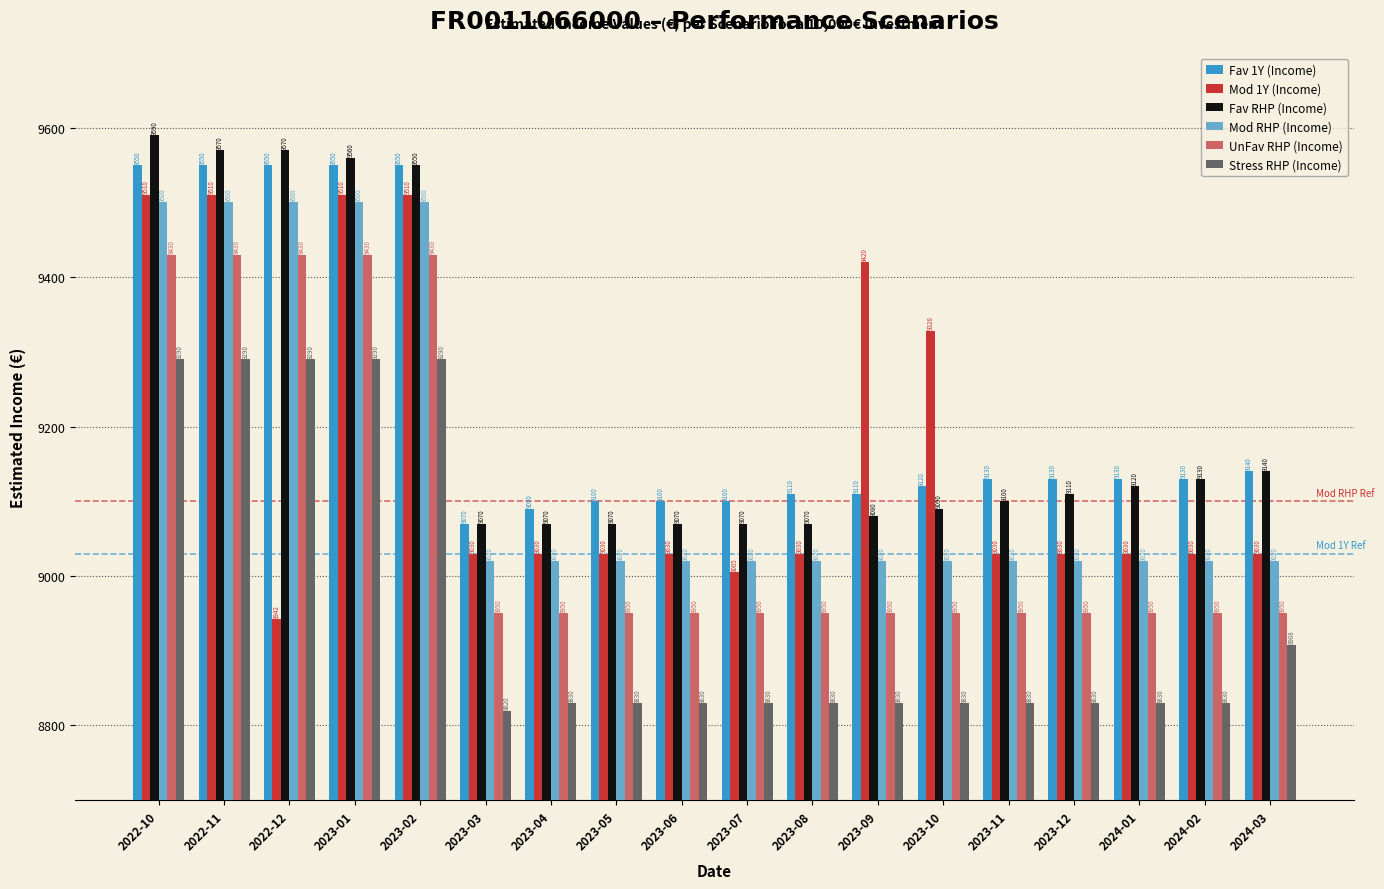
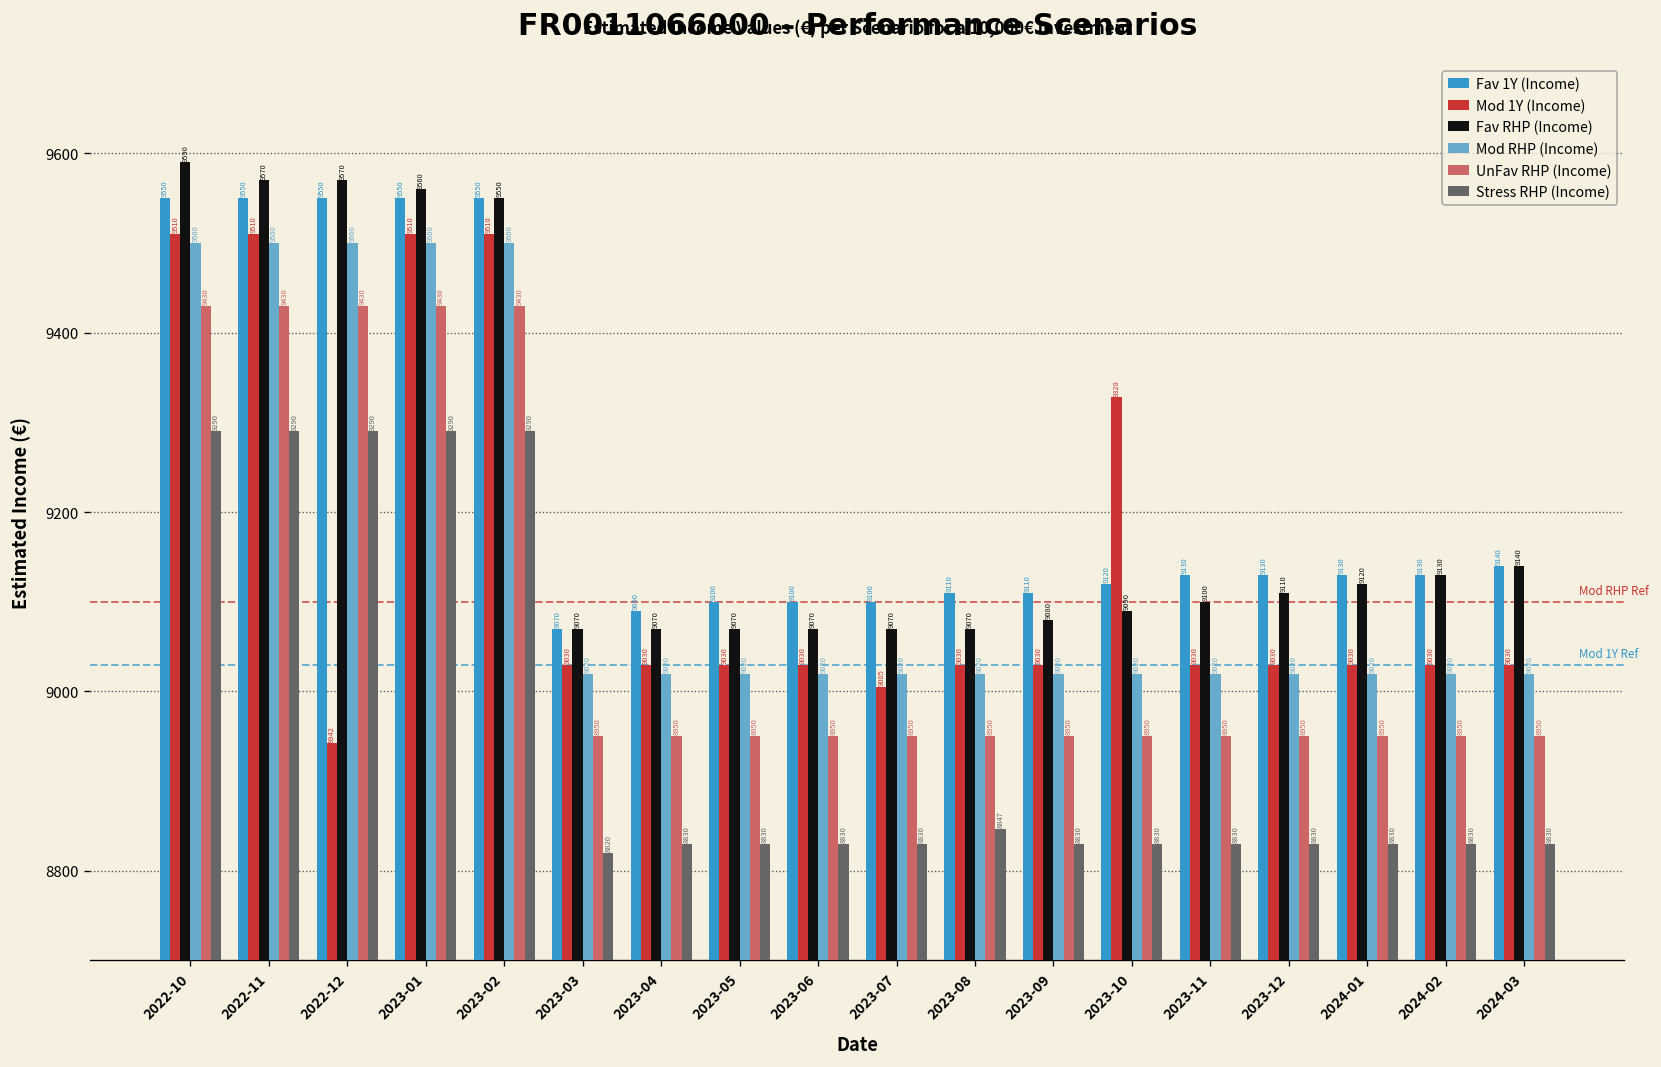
Stress RHP (Income), 2023-08: 8830 -> 8847
Mod 1Y (Income), 2023-09: 9420 -> 9030
Stress RHP (Income), 2024-03: 8908 -> 8830
